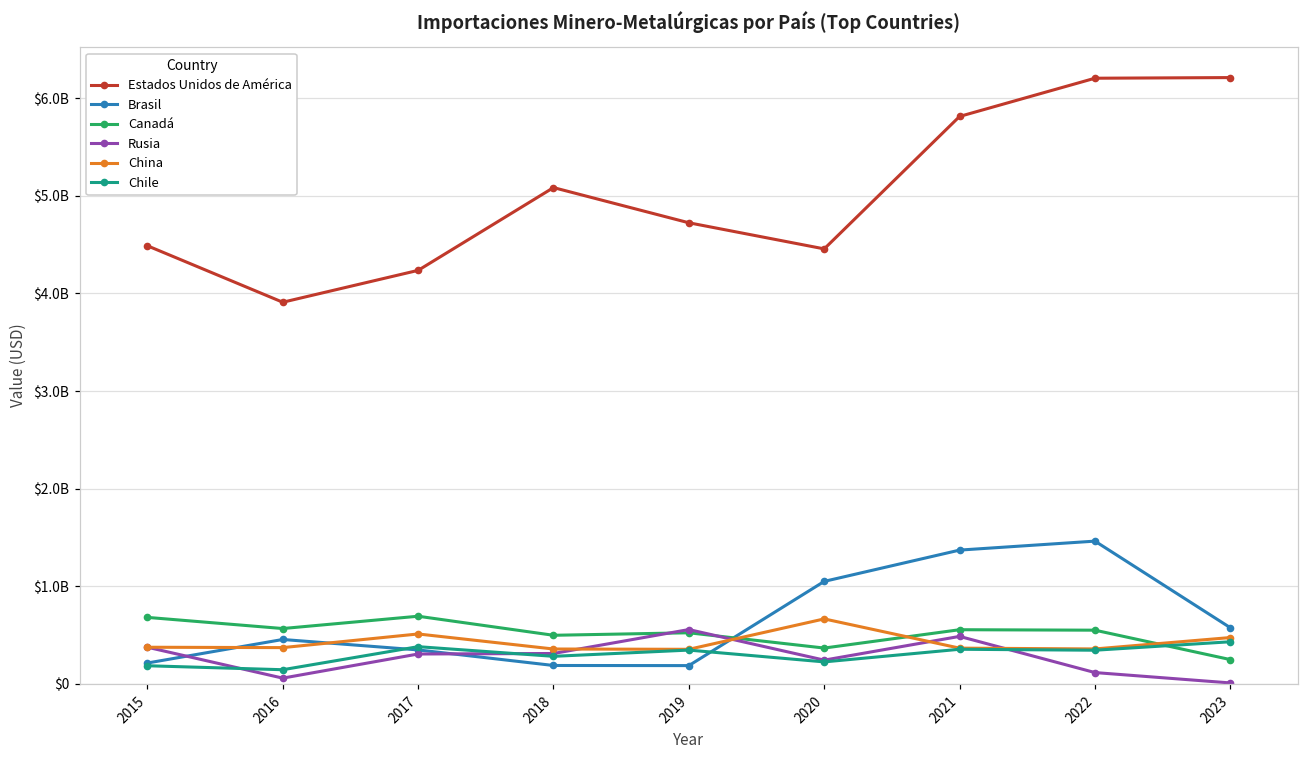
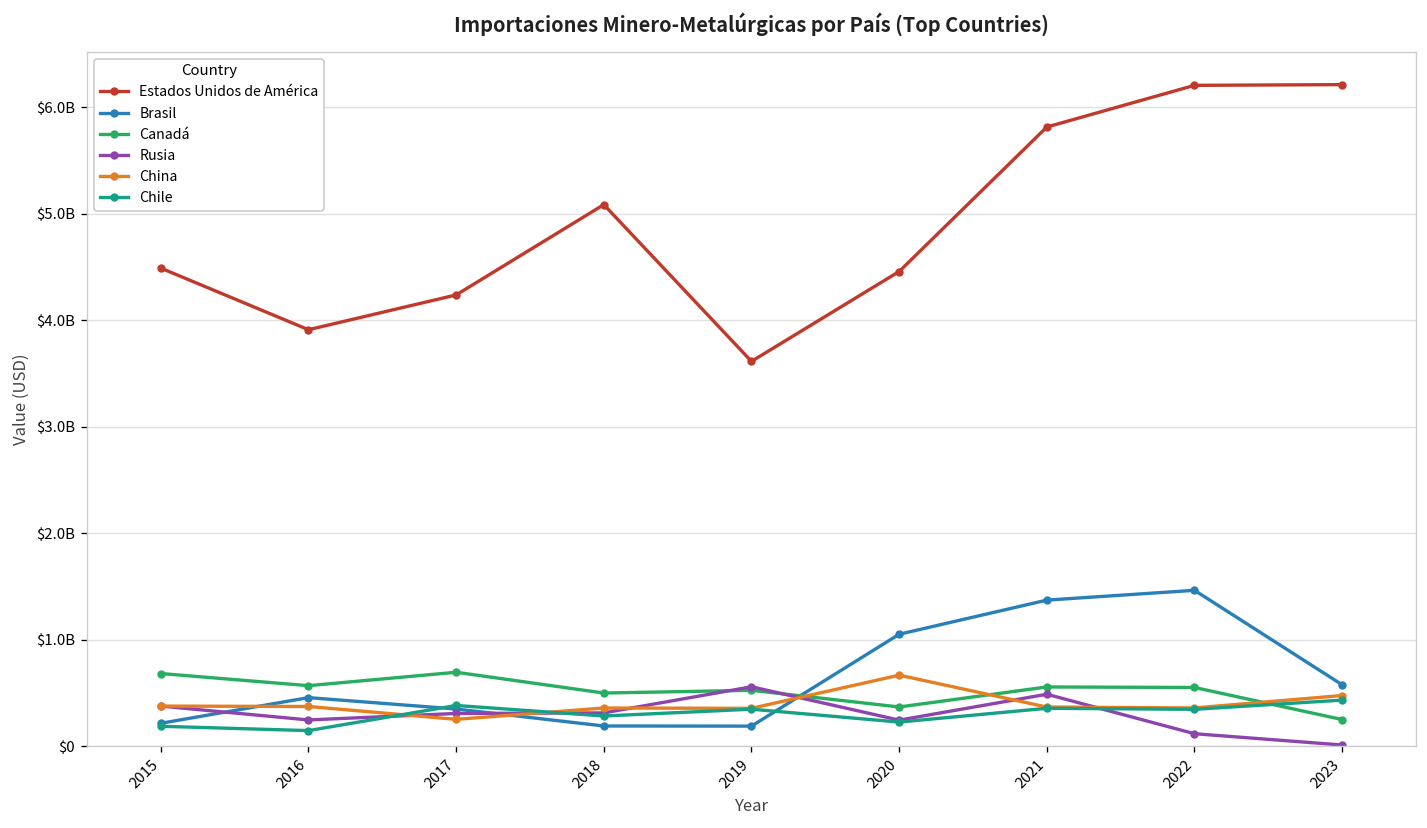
Rusia, 2016: $100000000 -> $200000000
China, 2017: $500000000 -> $300000000
Estados Unidos de América, 2019: $4700000000 -> $3600000000
